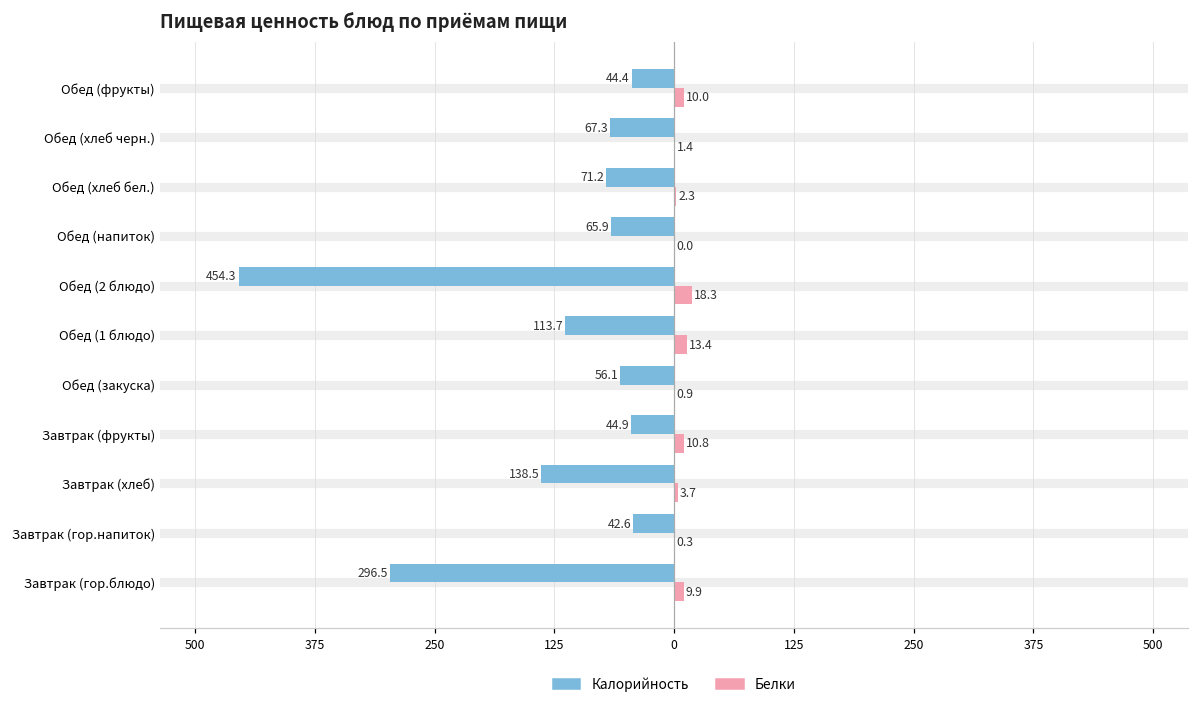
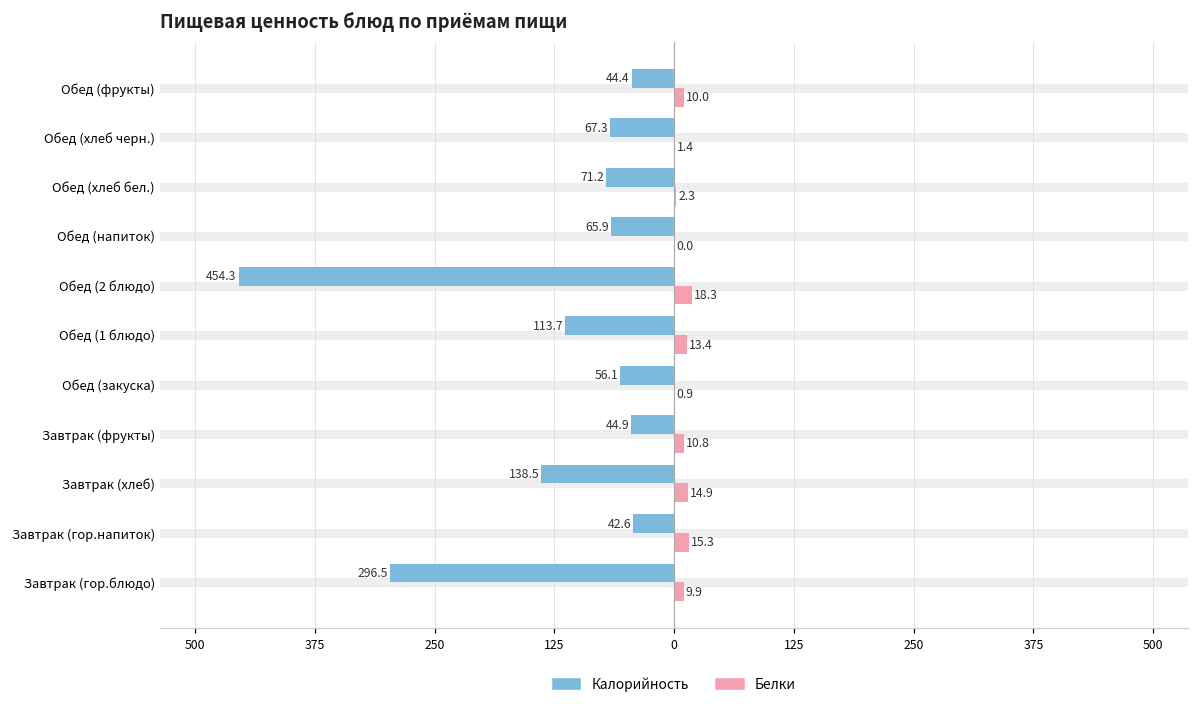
Белки, Завтрак (хлеб): 3.7 -> 14.9
Белки, Завтрак (гор.напиток): 0.3 -> 15.3
